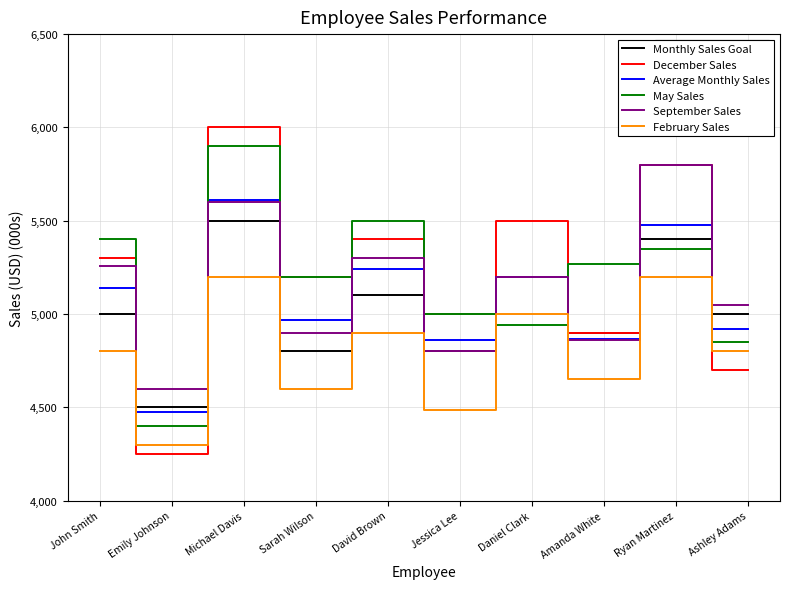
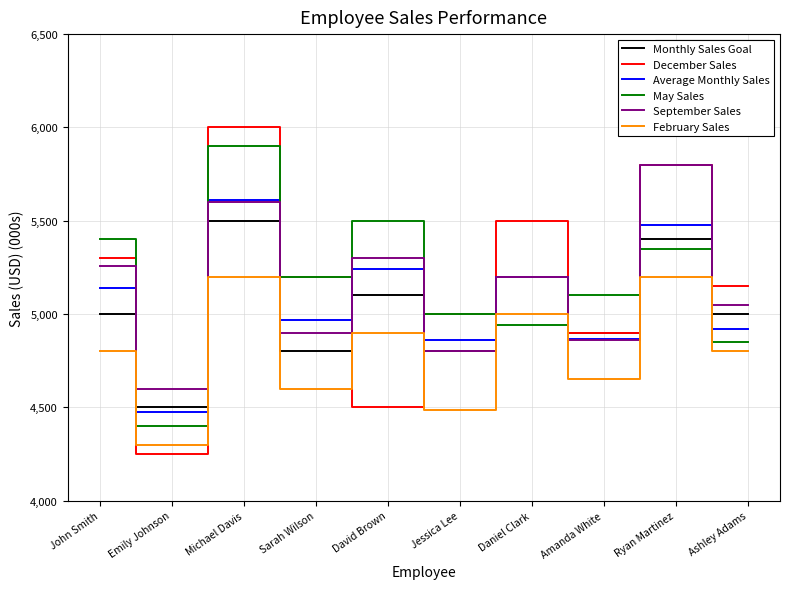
December Sales, David Brown: 5,400 -> 4,500
May Sales, Amanda White: 5,270 -> 5,100
December Sales, Ashley Adams: 4,700 -> 5,150
